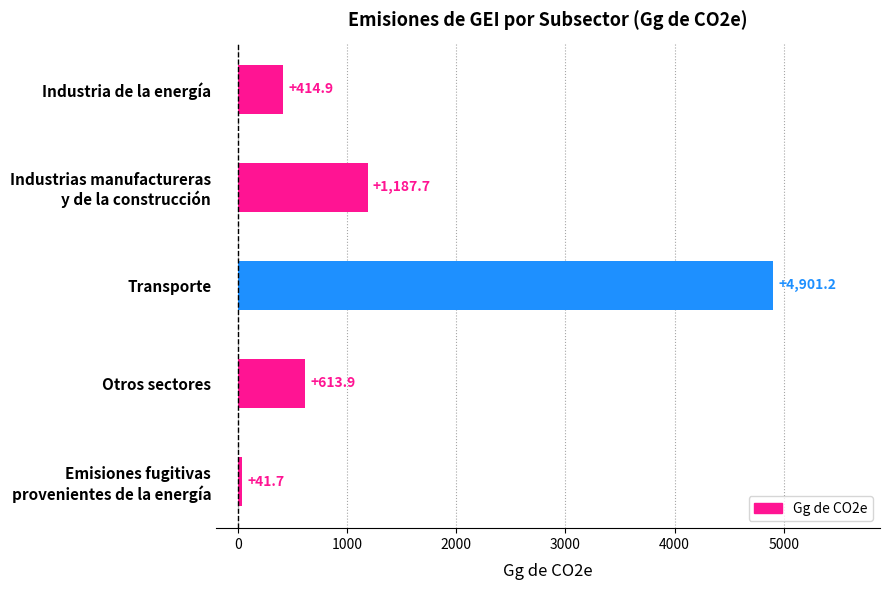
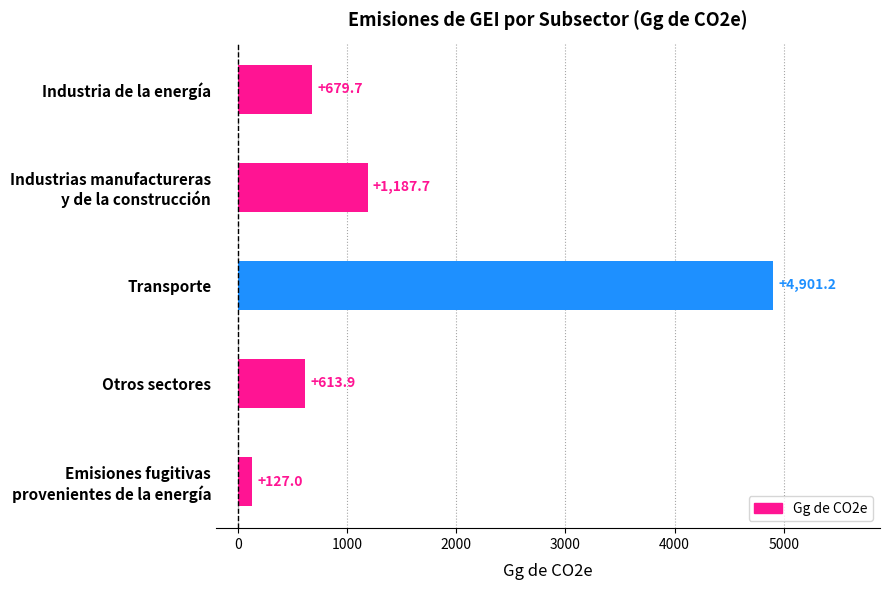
Industria de la energía: +414.9 -> +679.7
Emisiones fugitivas provenientes de la energía: +41.7 -> +127.0
